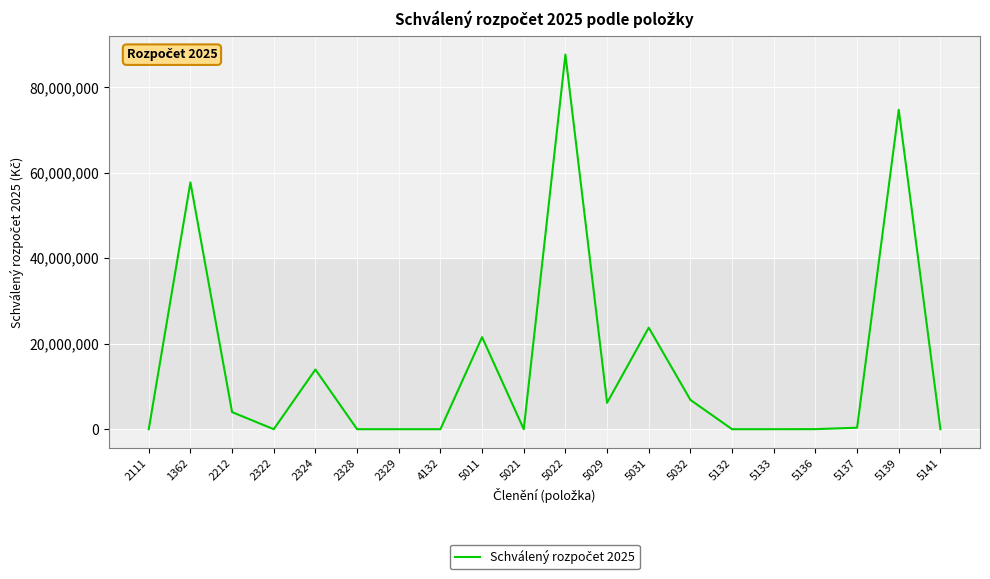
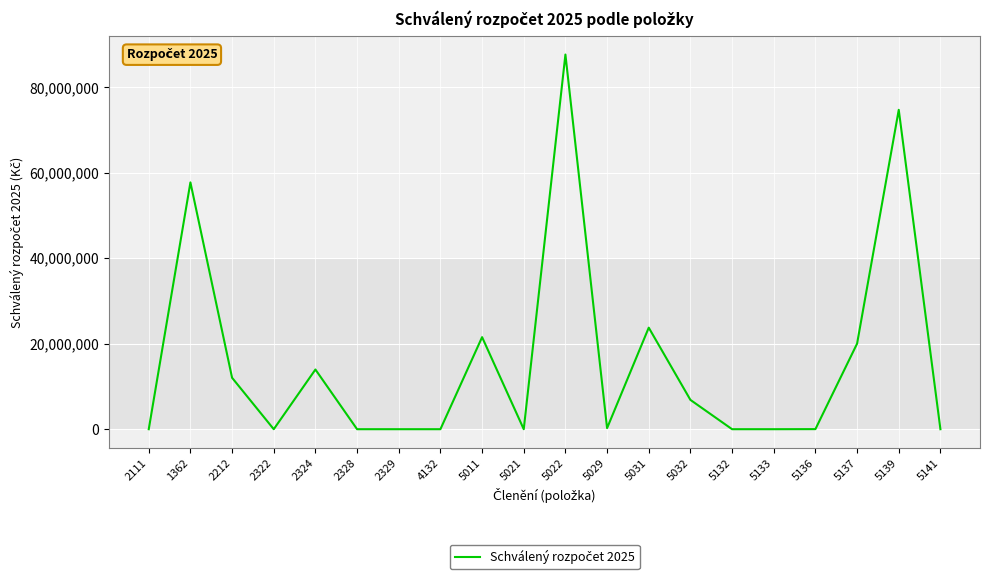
2212: 4,000,000 -> 12,000,000
5029: 6,000,000 -> 0
5137: 0 -> 20,000,000
